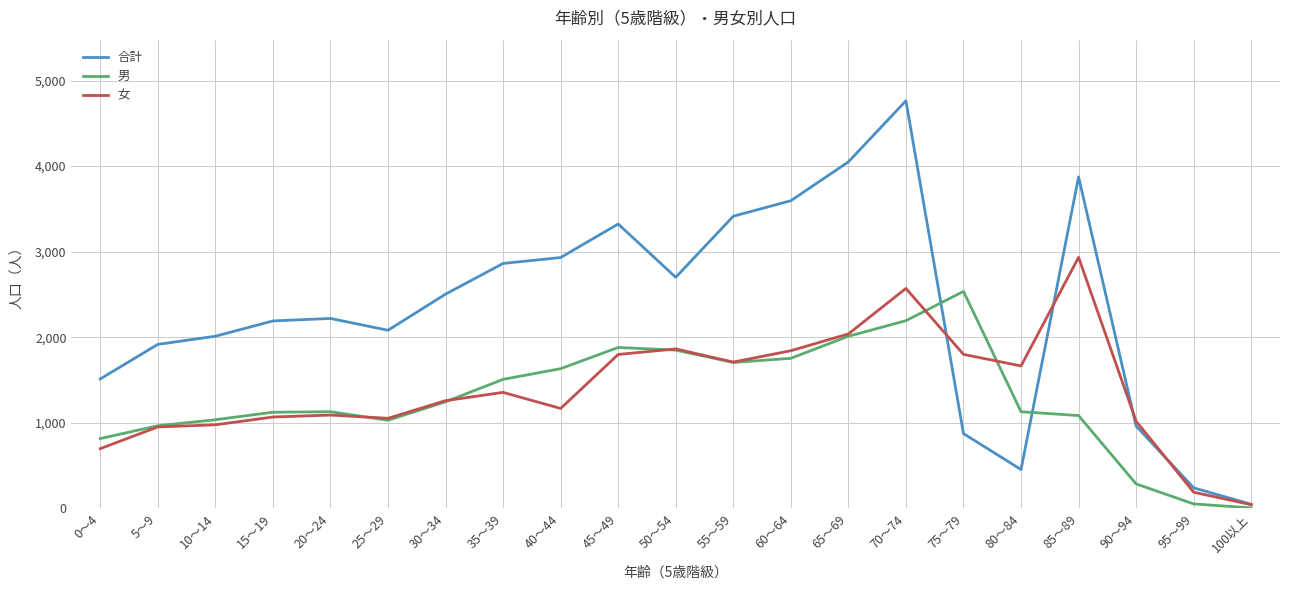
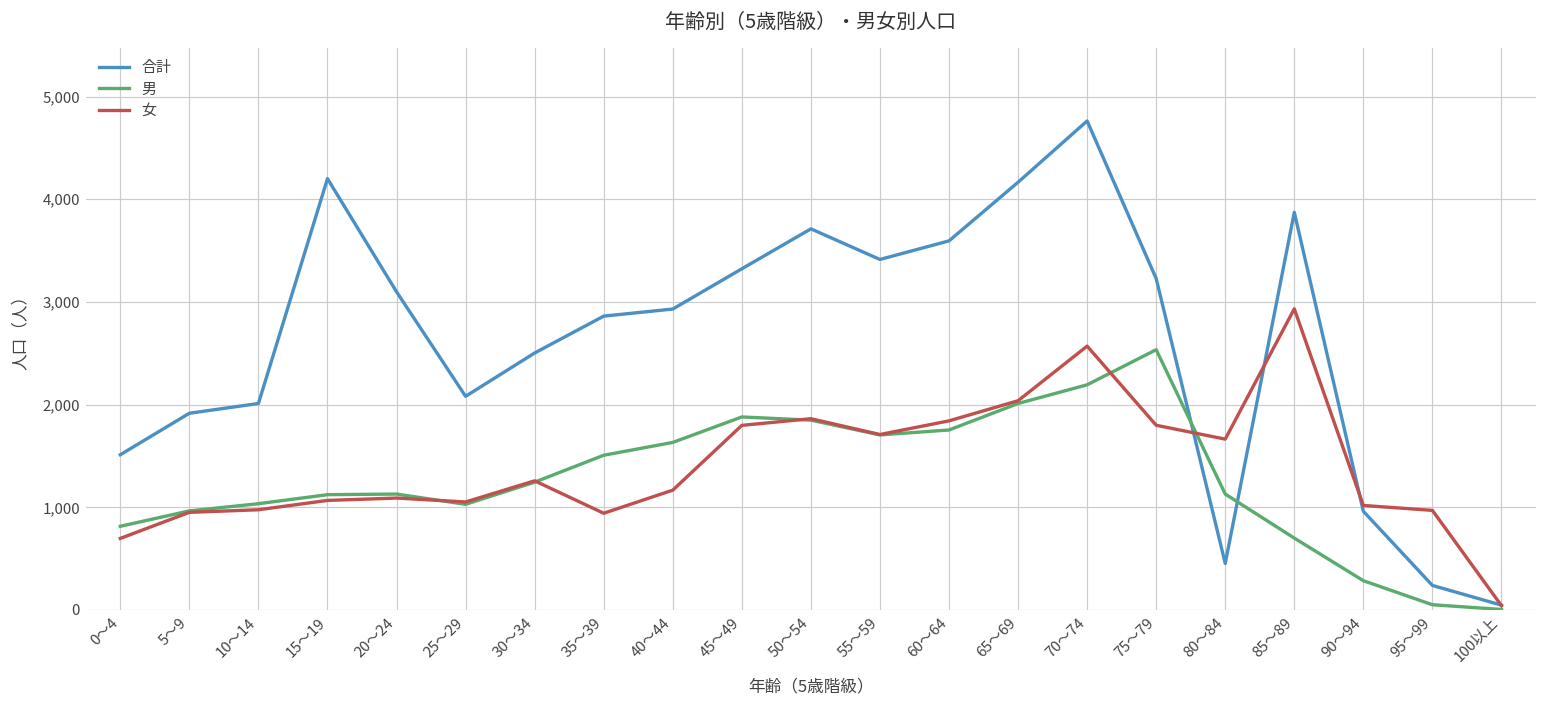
合計, 15～19: 2,200 -> 4,200
合計, 20～24: 2,200 -> 3,100
女, 35～39: 1,400 -> 900
合計, 50～54: 2,700 -> 3,700
合計, 65～69: 4,000 -> 4,200
合計, 75～79: 900 -> 3,200
男, 85～89: 1,100 -> 700
女, 95～99: 200 -> 1,000
